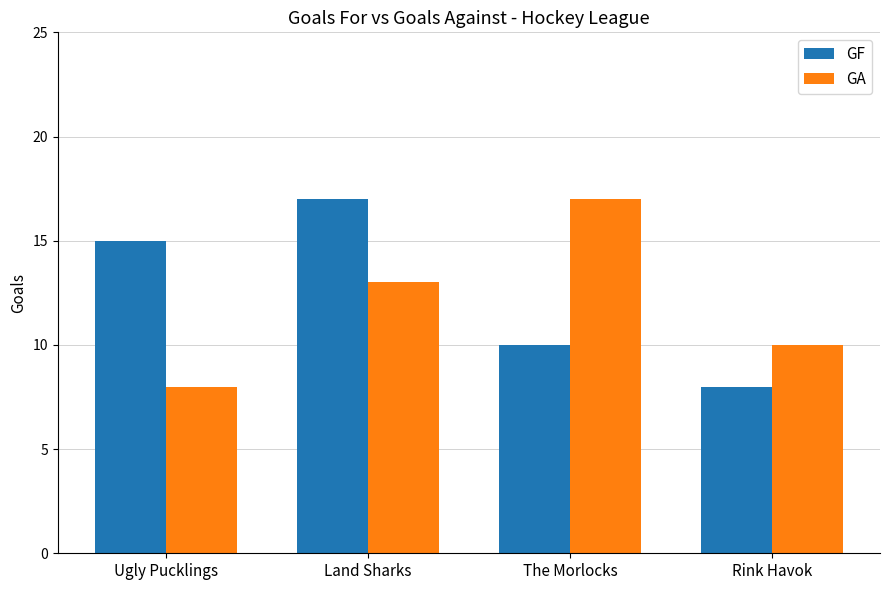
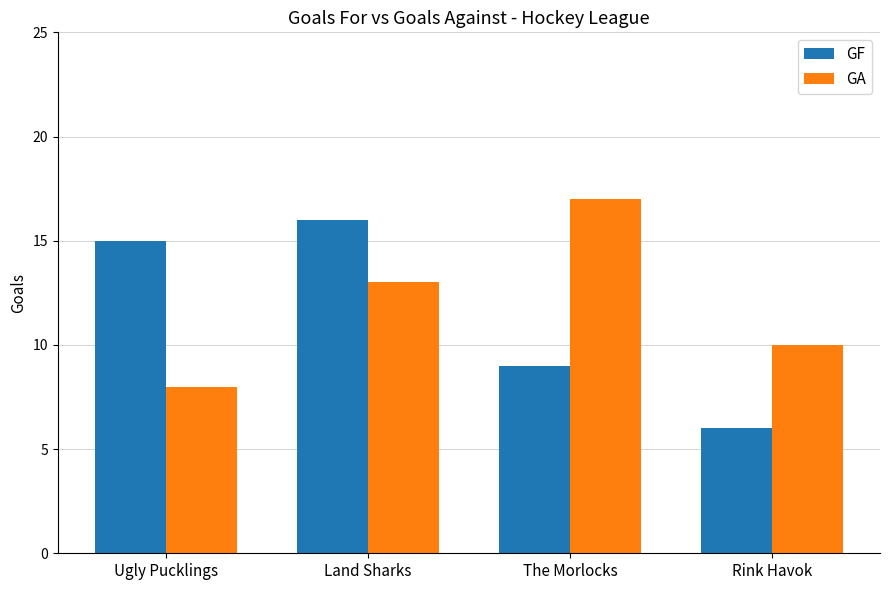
GF, Land Sharks: 17 -> 16
GF, The Morlocks: 10 -> 9
GF, Rink Havok: 8 -> 6
